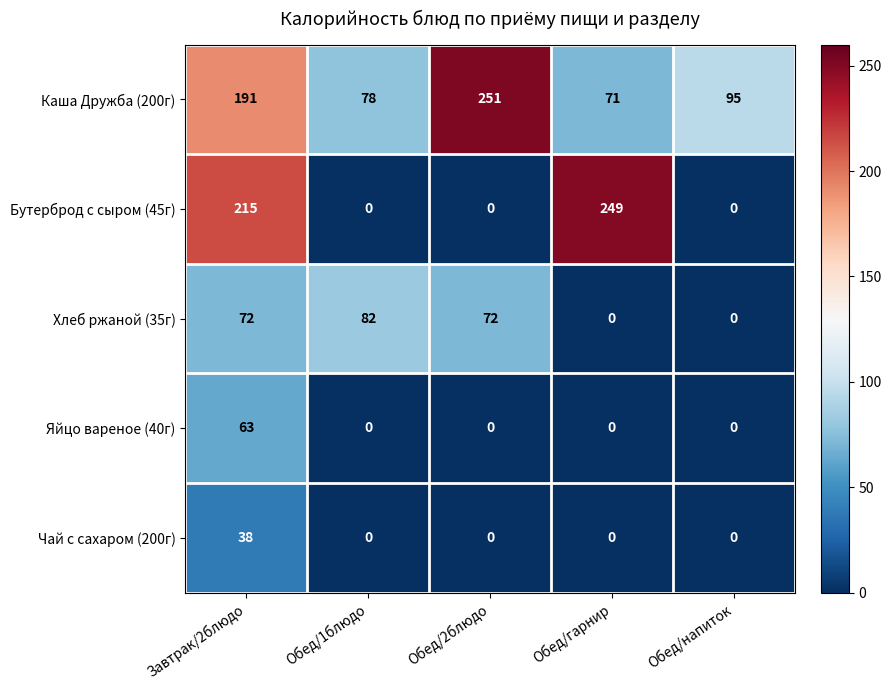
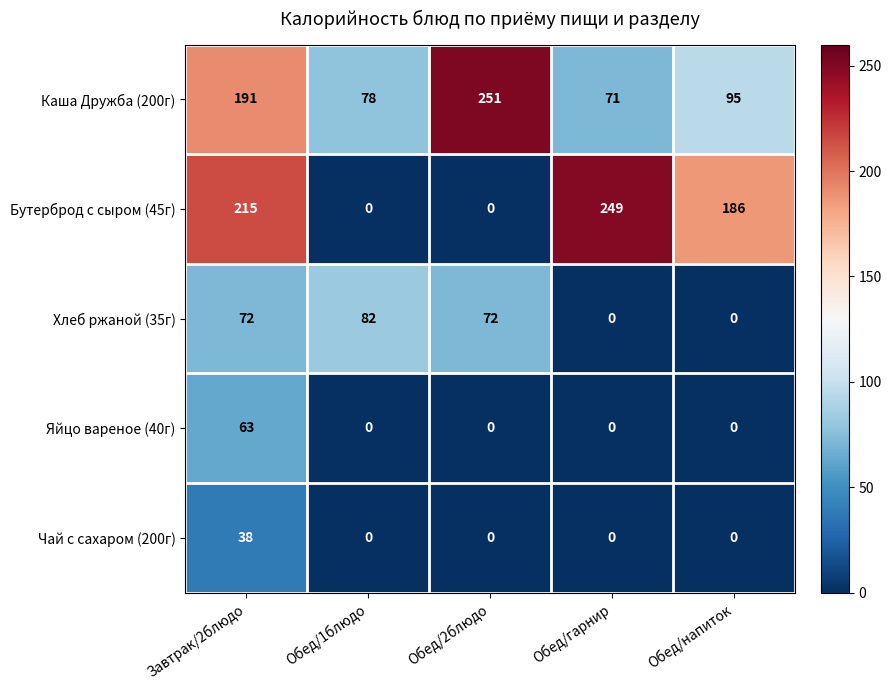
Бутерброд с сыром (45г), Обед/напиток: 0 -> 186
